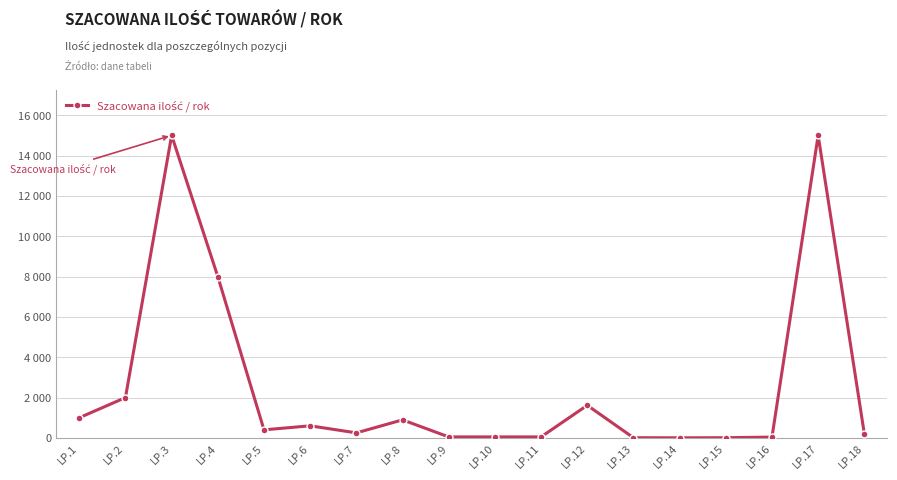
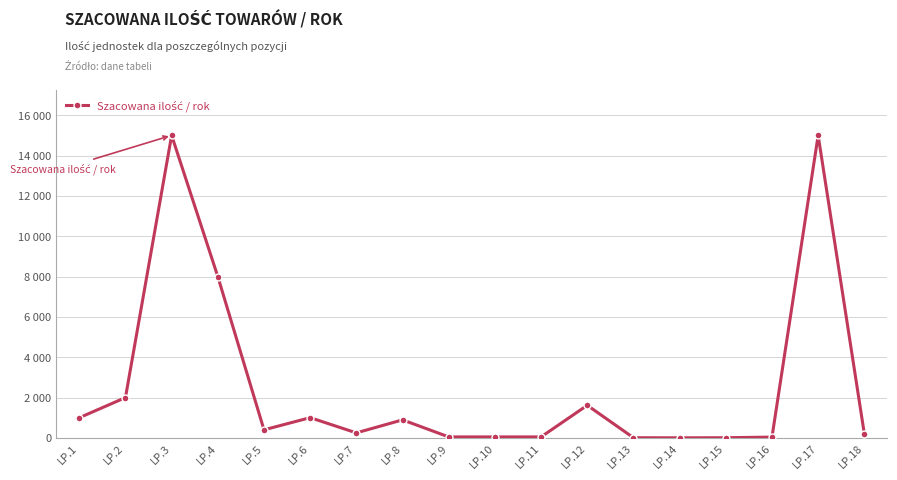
LP.6: 600 -> 1000
